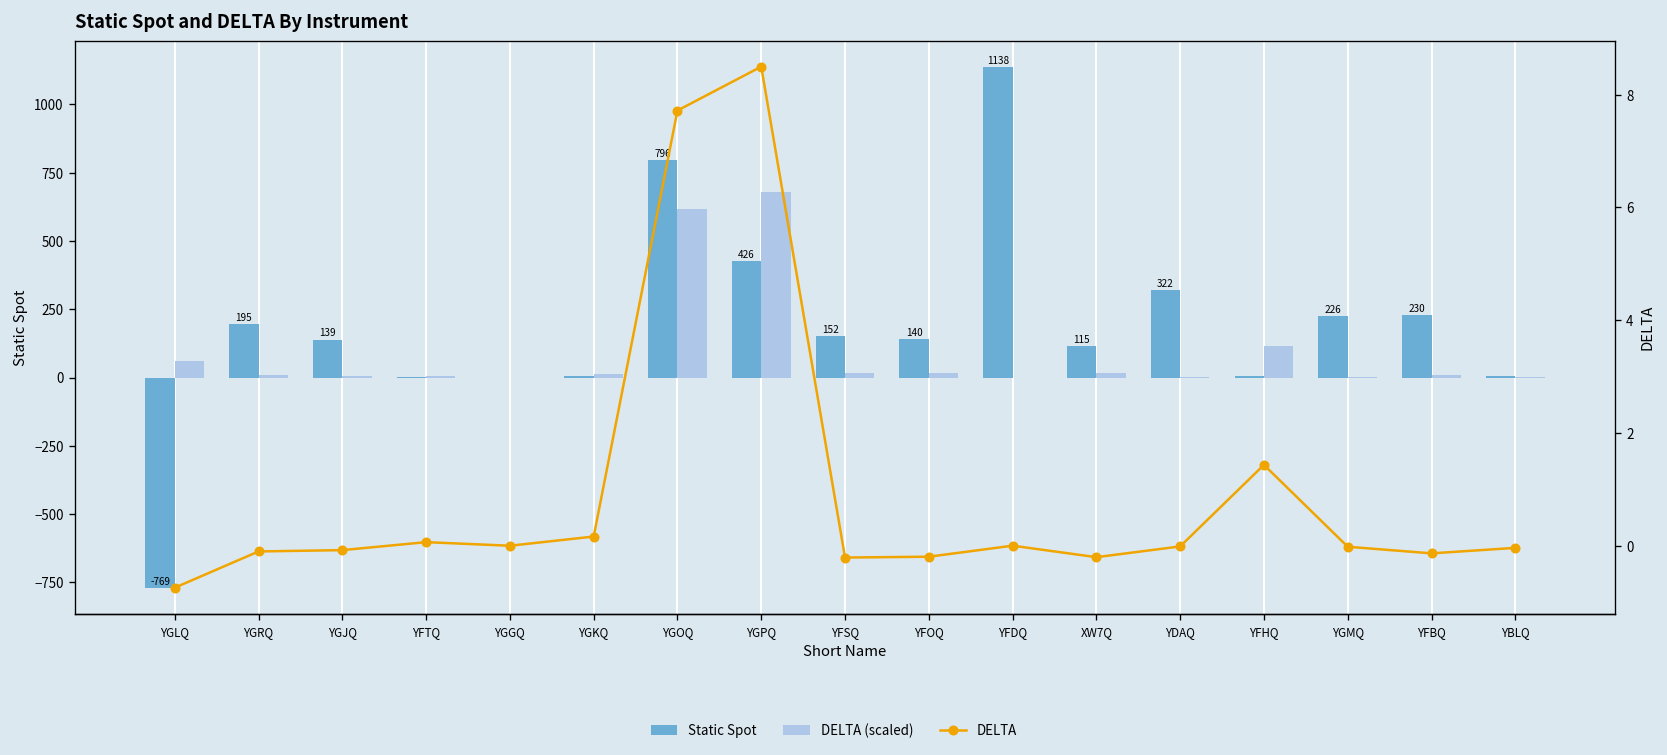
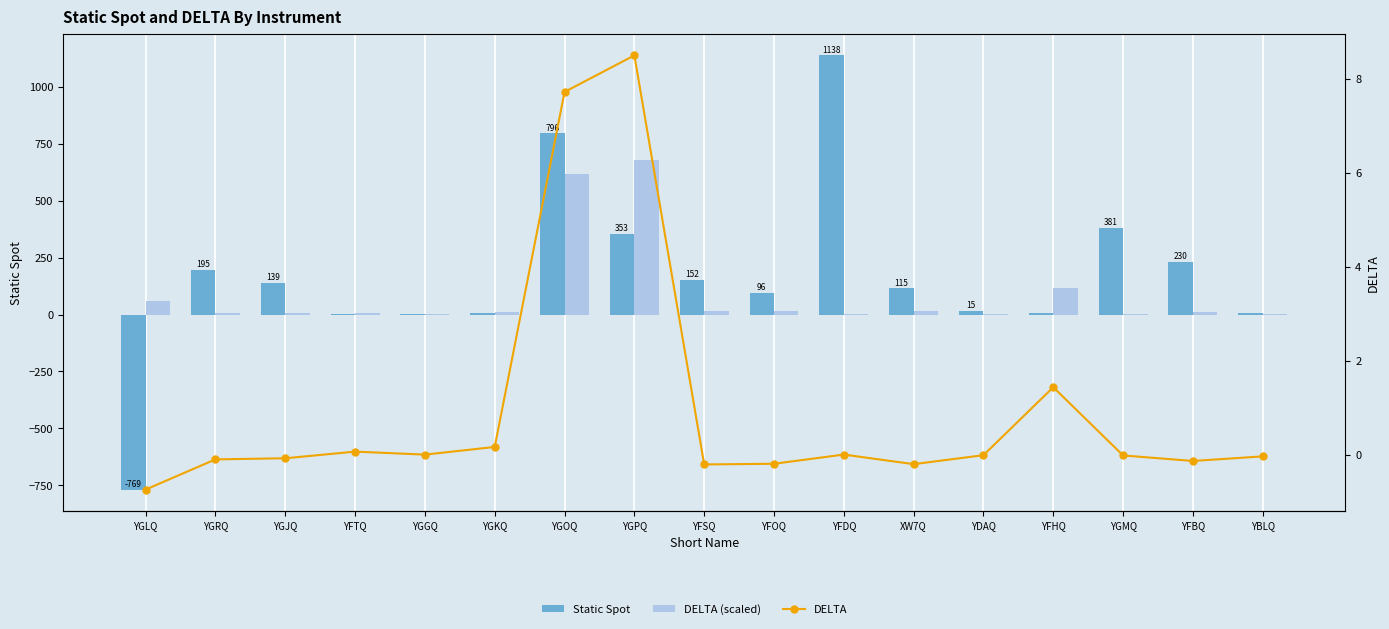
Static Spot, YGPQ: 426 -> 353
Static Spot, YFOQ: 140 -> 96
Static Spot, YDAQ: 322 -> 15
Static Spot, YGMQ: 226 -> 381
